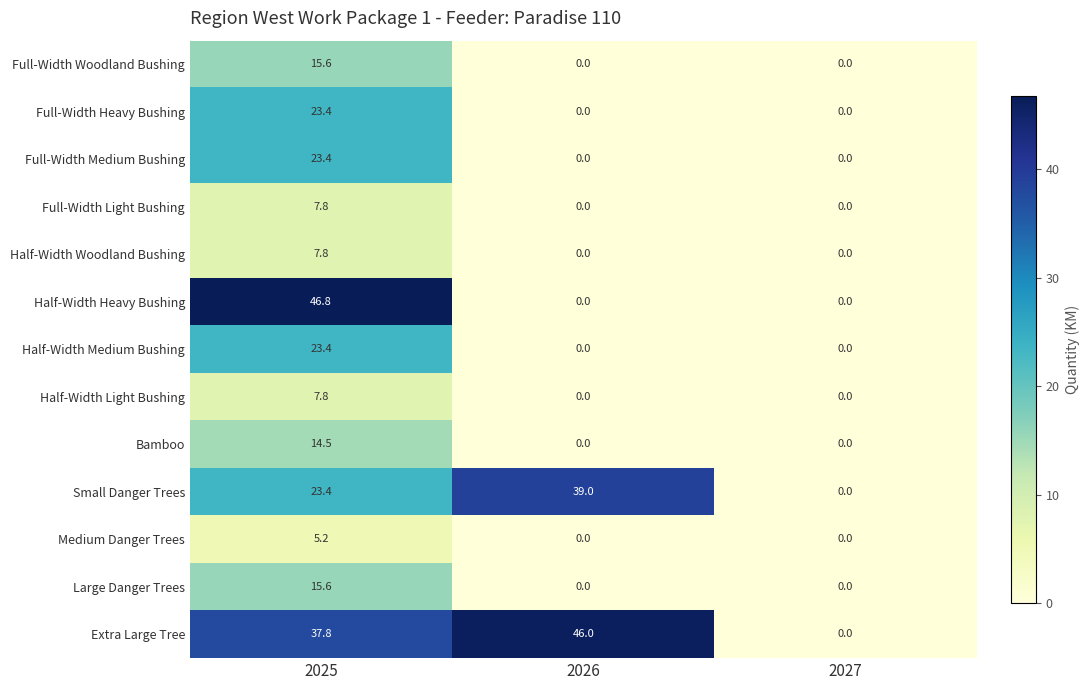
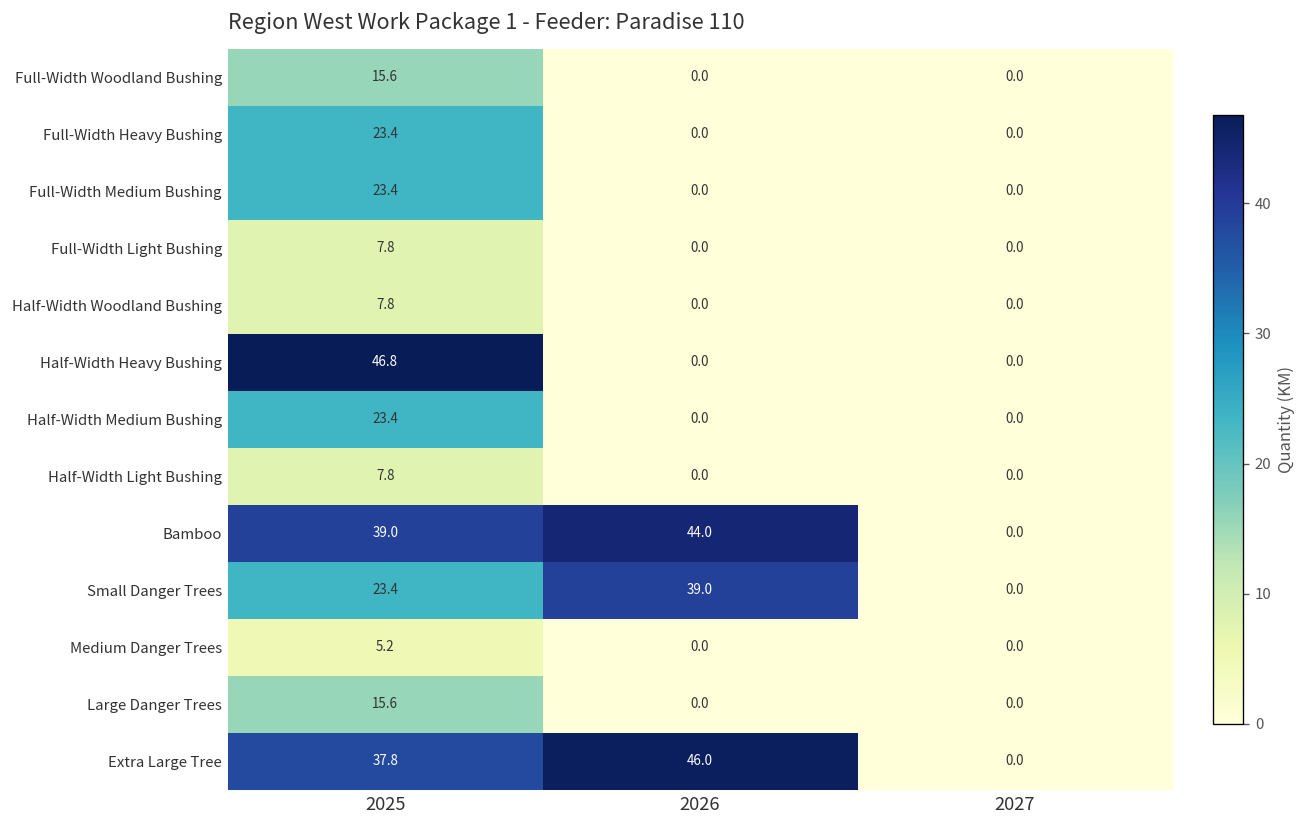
Bamboo, 2025: 14.5 -> 39.0
Bamboo, 2026: 0.0 -> 44.0
